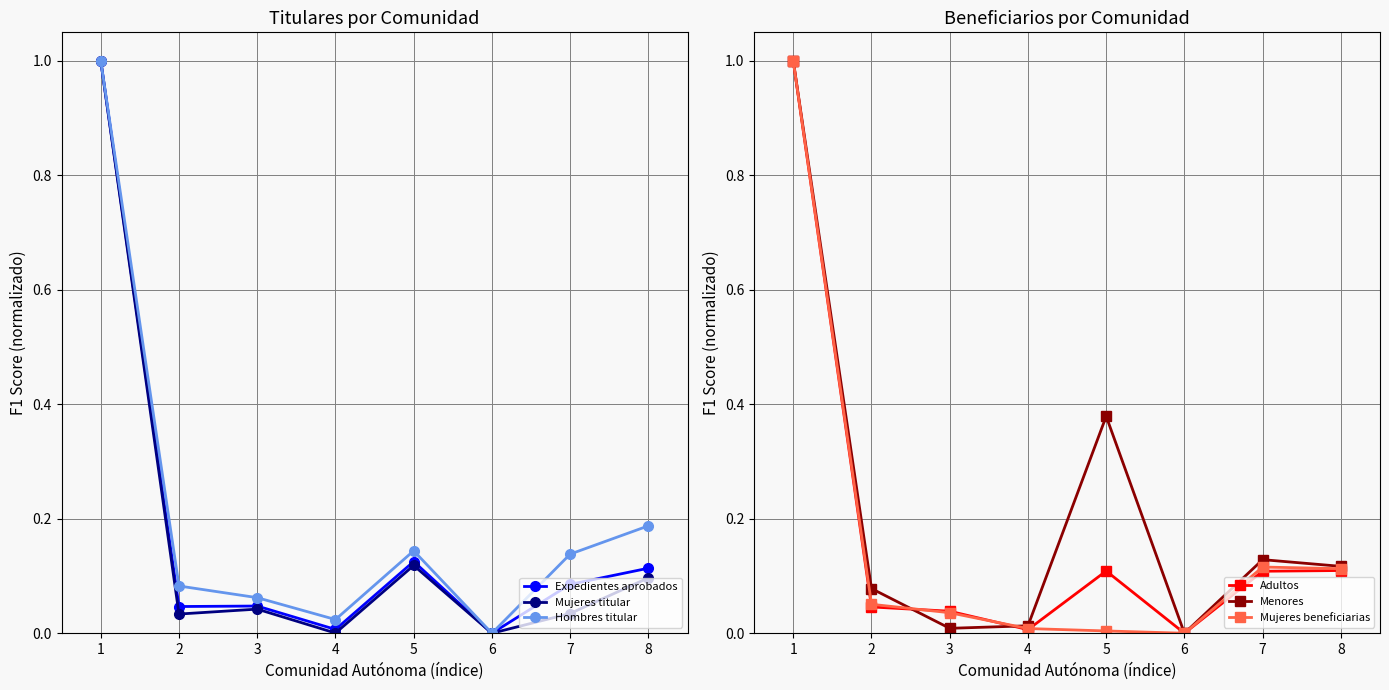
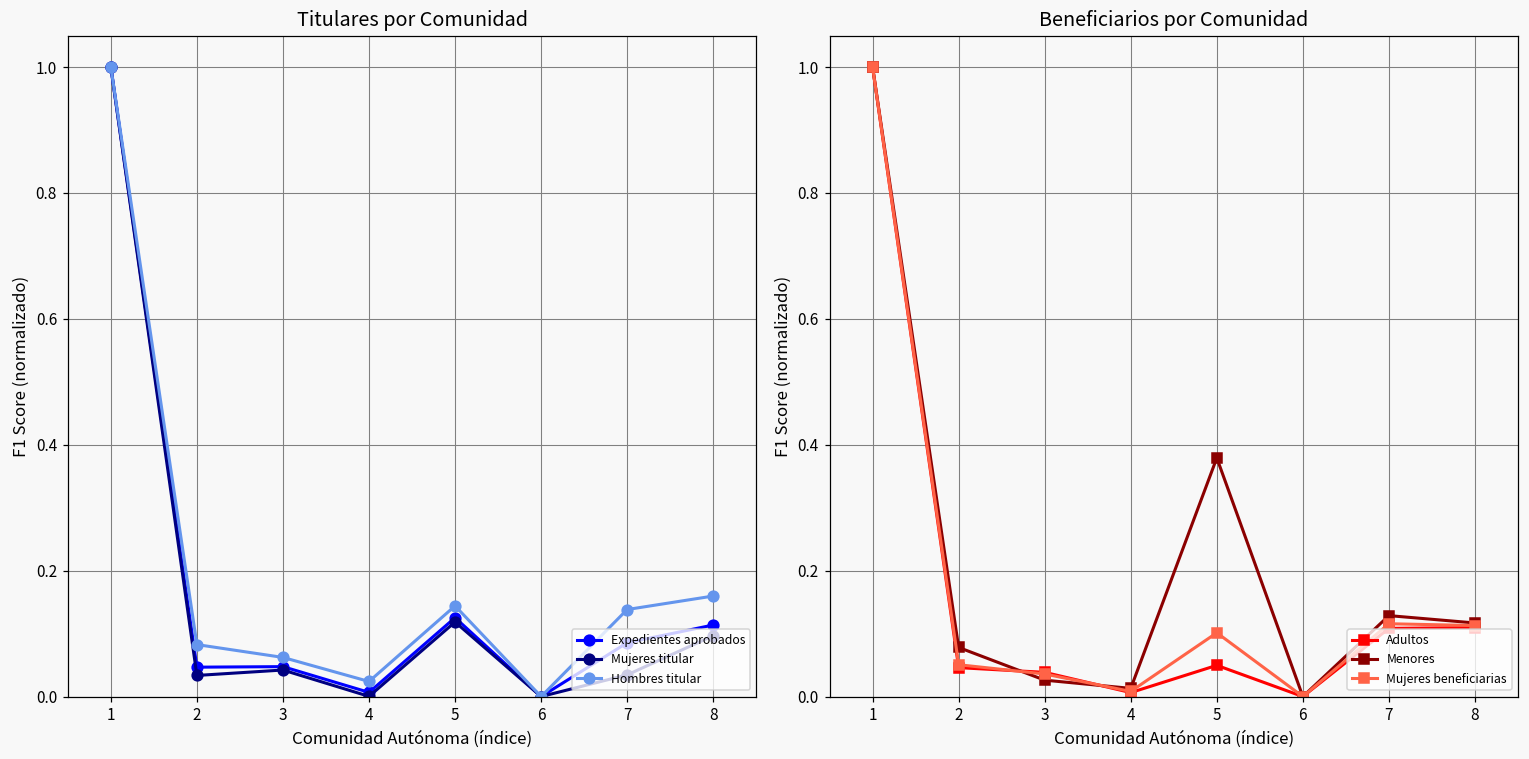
Titulares por Comunidad, Hombres titular, 8: 0.19 -> 0.16
Beneficiarios por Comunidad, Menores, 3: 0.01 -> 0.03
Beneficiarios por Comunidad, Adultos, 5: 0.11 -> 0.05
Beneficiarios por Comunidad, Mujeres beneficiarias, 5: 0.00 -> 0.10
